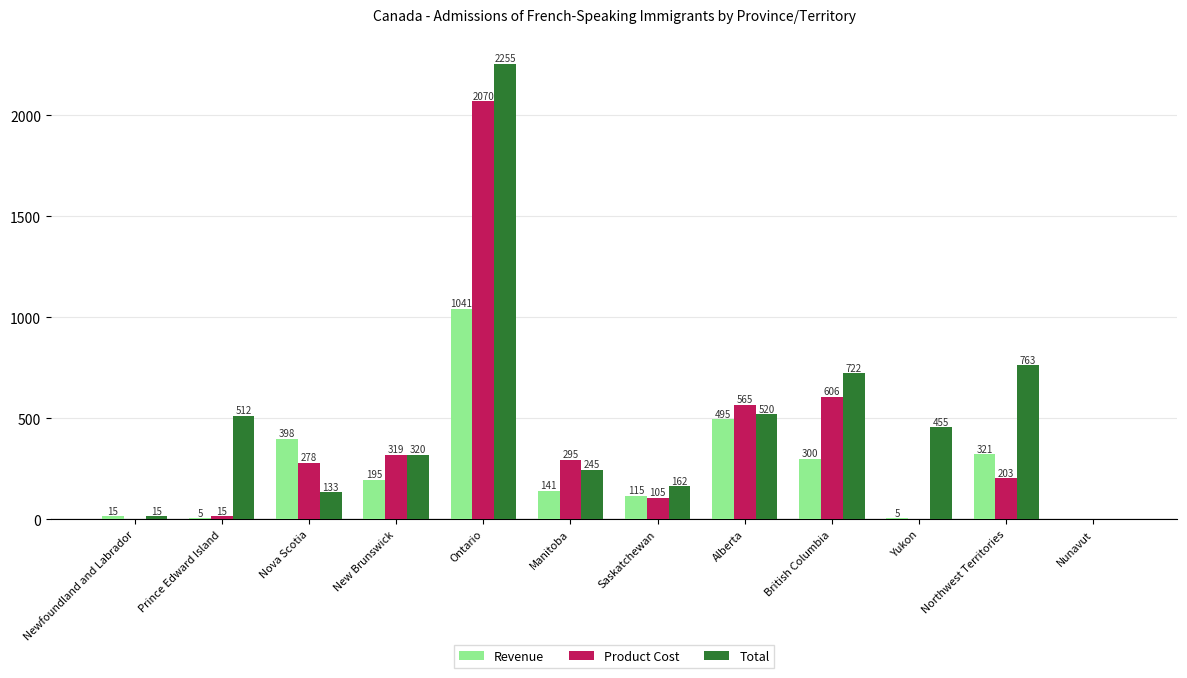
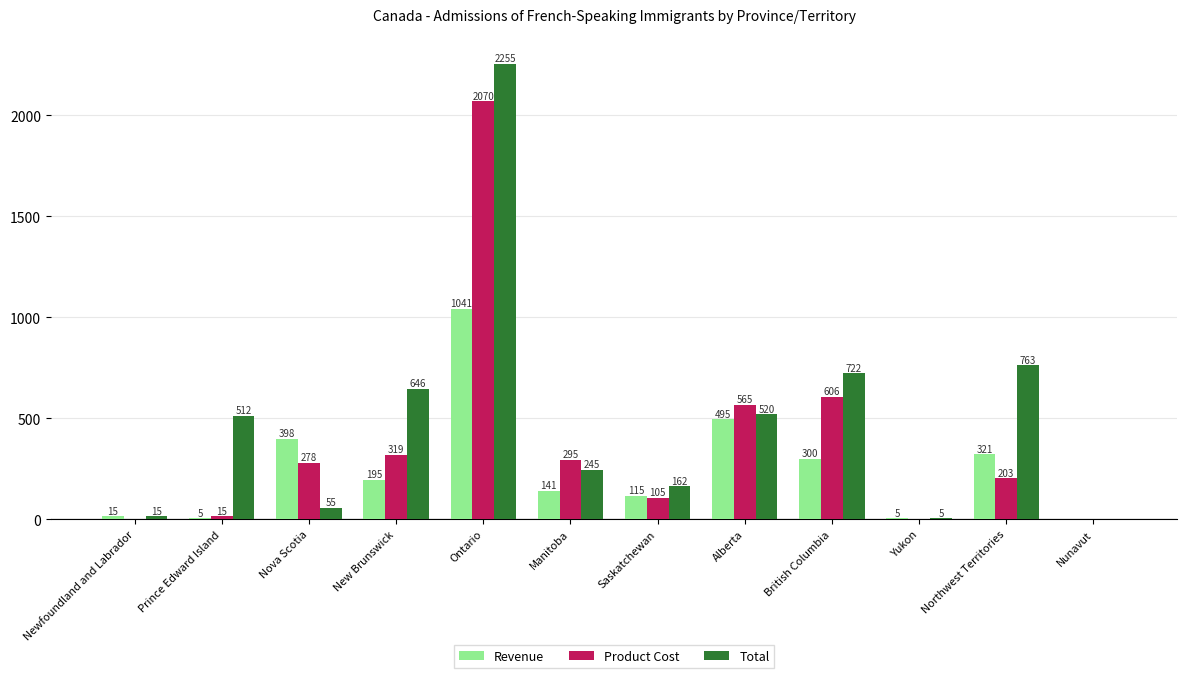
Total, Nova Scotia: 133 -> 55
Total, New Brunswick: 320 -> 646
Total, Yukon: 455 -> 5
